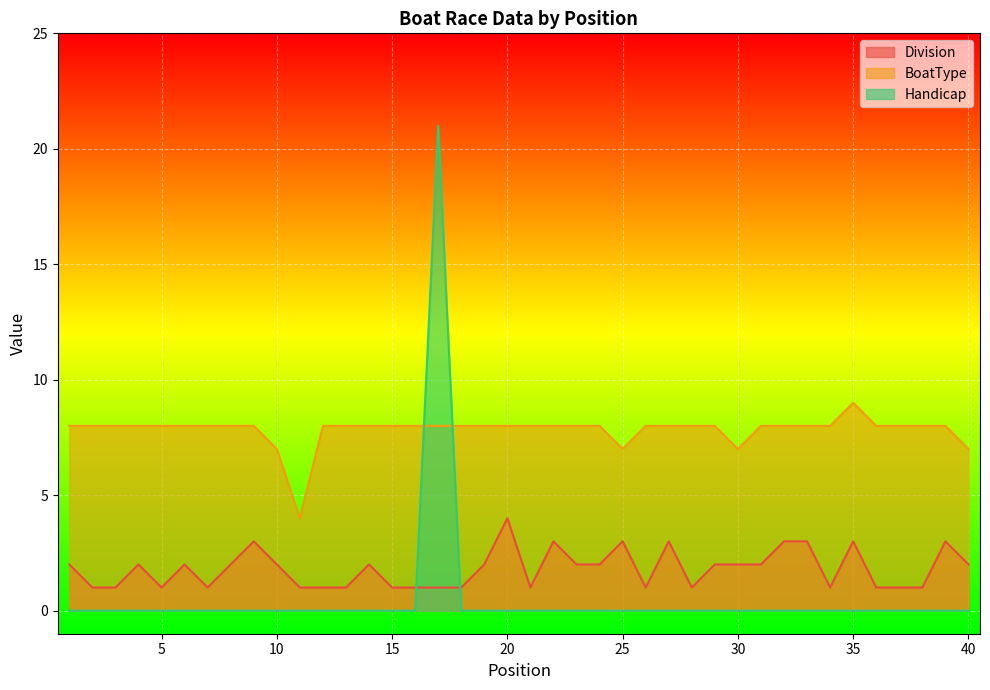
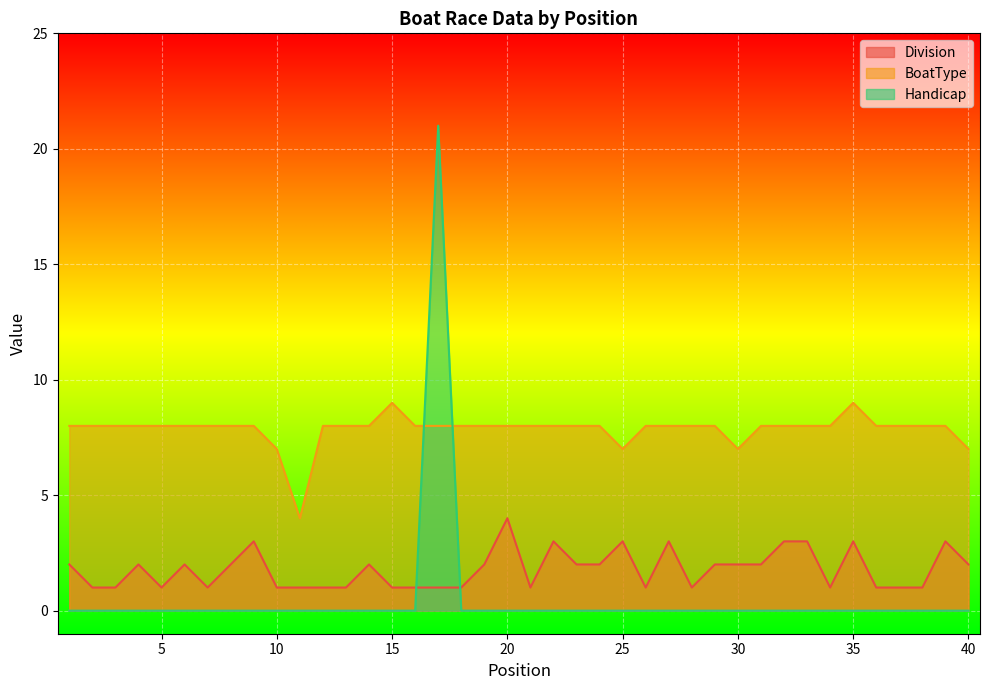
Division, 10: 2 -> 1
BoatType, 15: 8 -> 9
